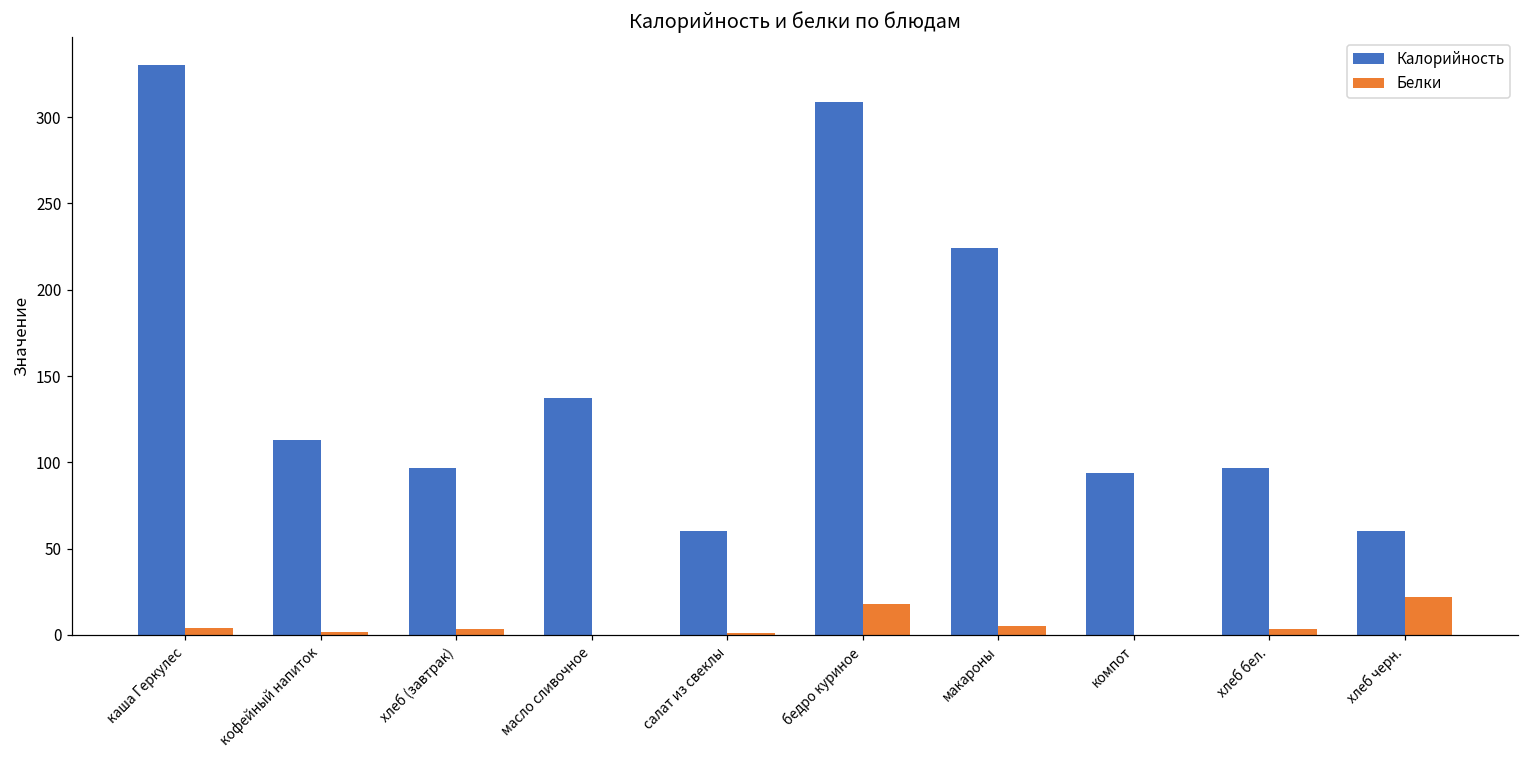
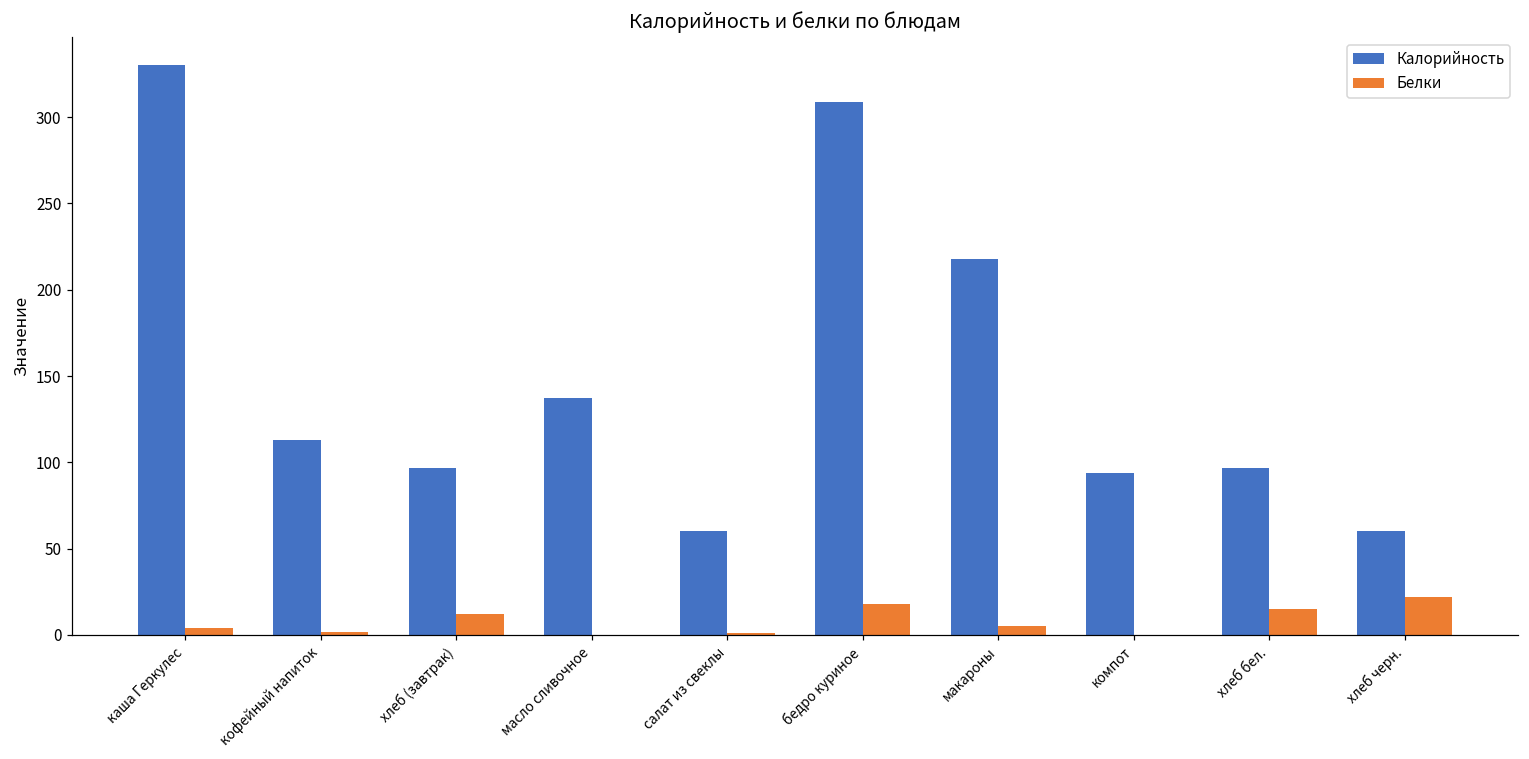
Белки, хлеб (завтрак): 3 -> 12
Калорийность, макароны: 224 -> 218
Белки, хлеб бел.: 3 -> 15
